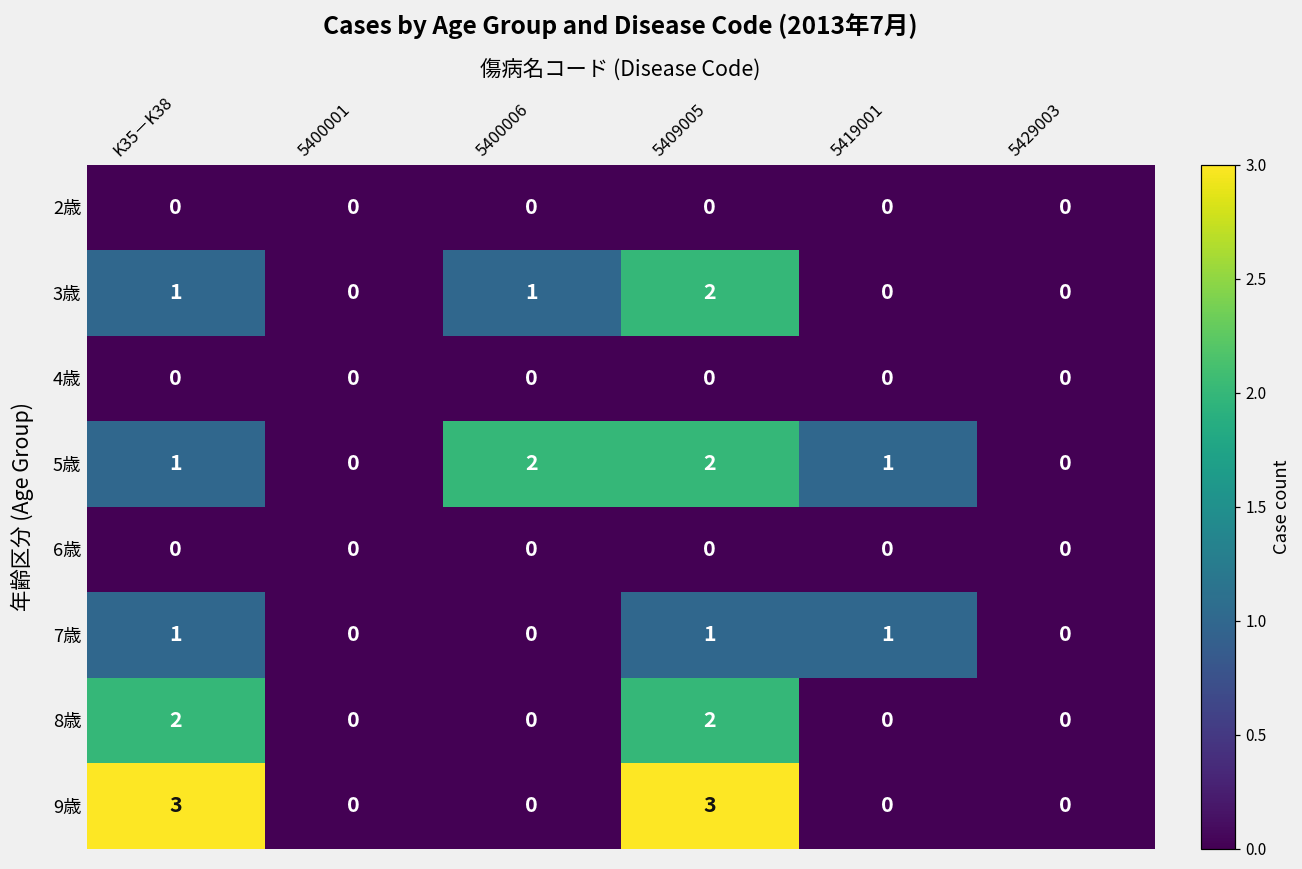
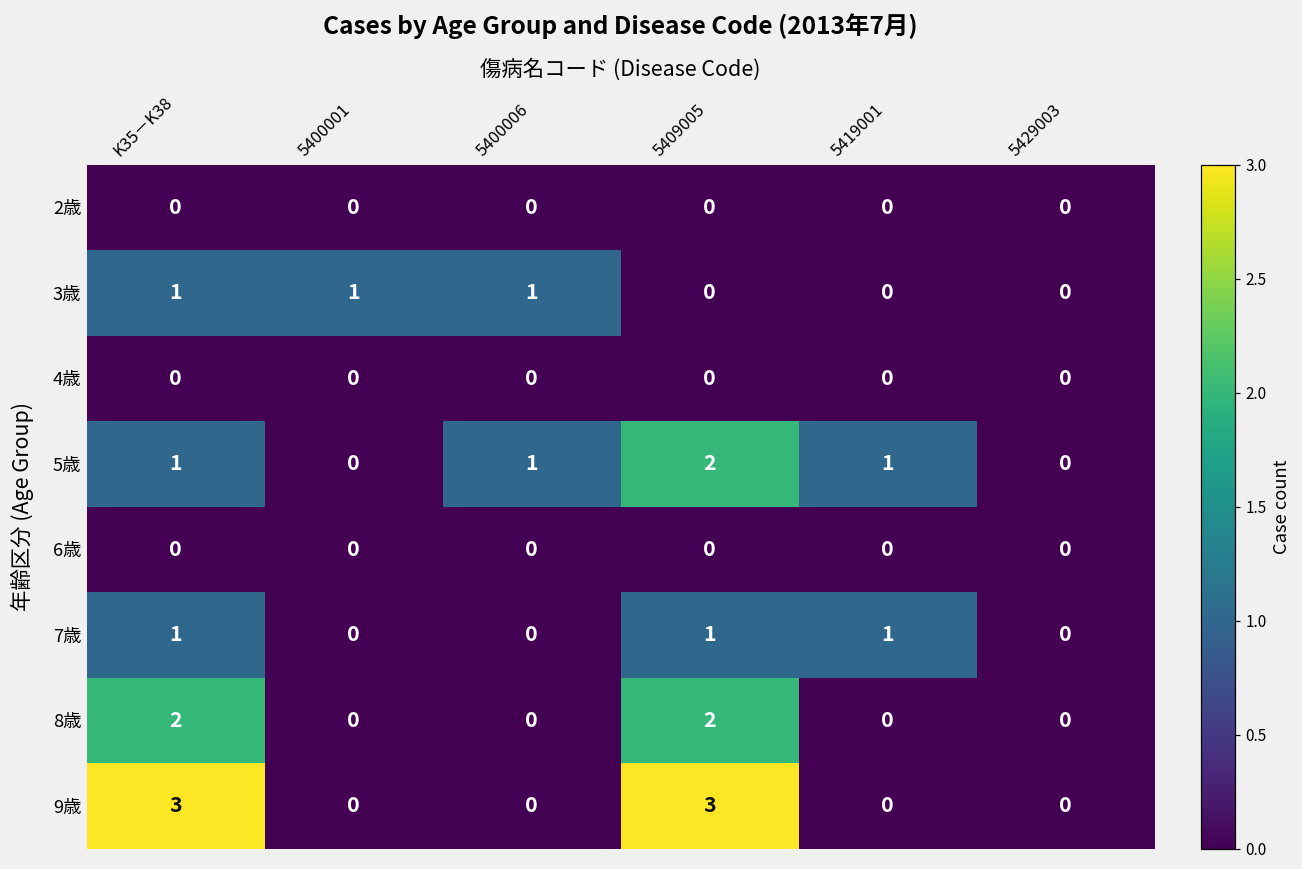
3歳, 5400001: 0 -> 1
3歳, 5409005: 2 -> 0
5歳, 5400006: 2 -> 1
